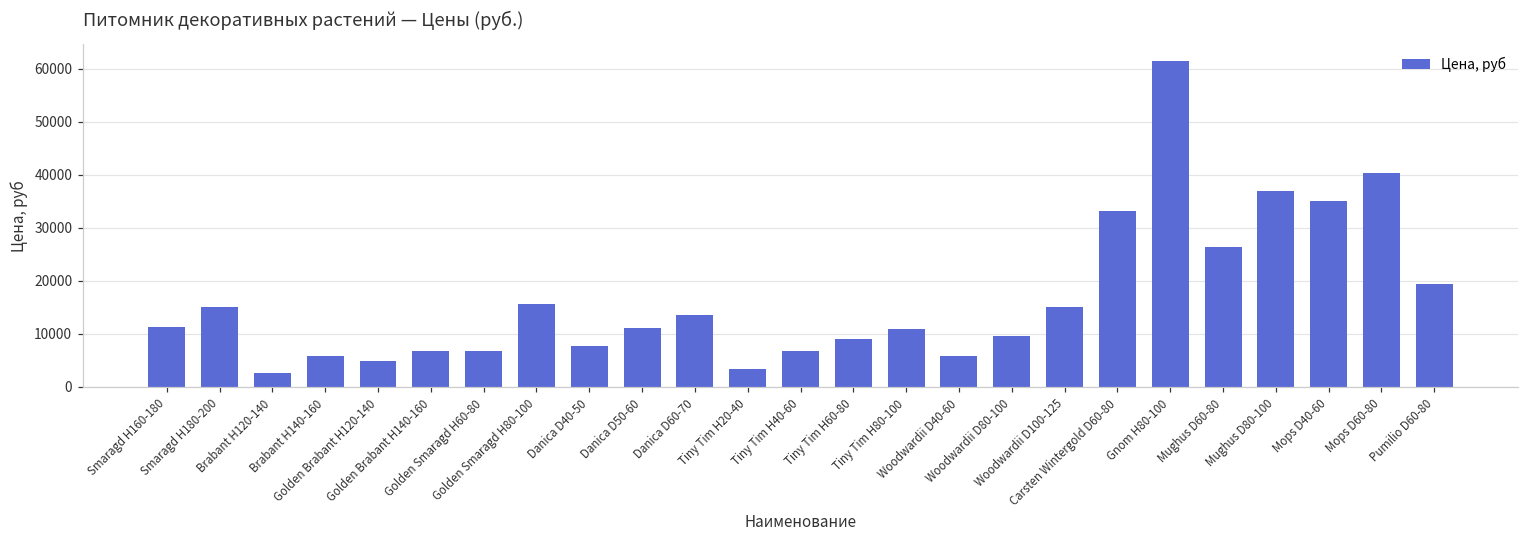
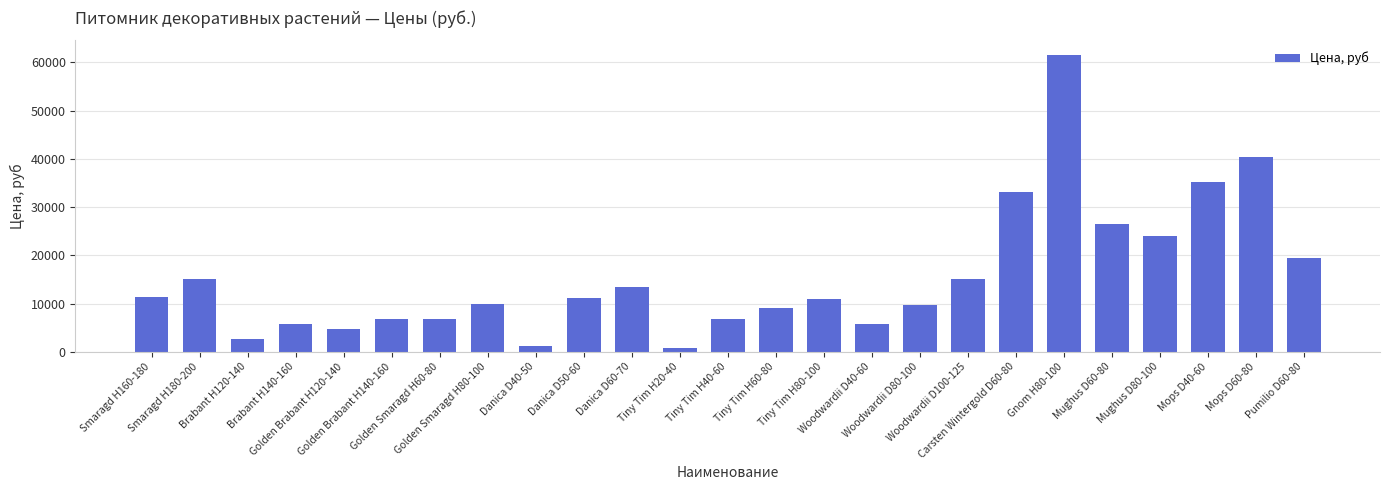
Golden Smaragd H80-100: 16000 -> 10000
Danica D40-50: 8000 -> 1000
Tiny Tim H20-40: 3000 -> 1000
Mughus D80-100: 37000 -> 24000
